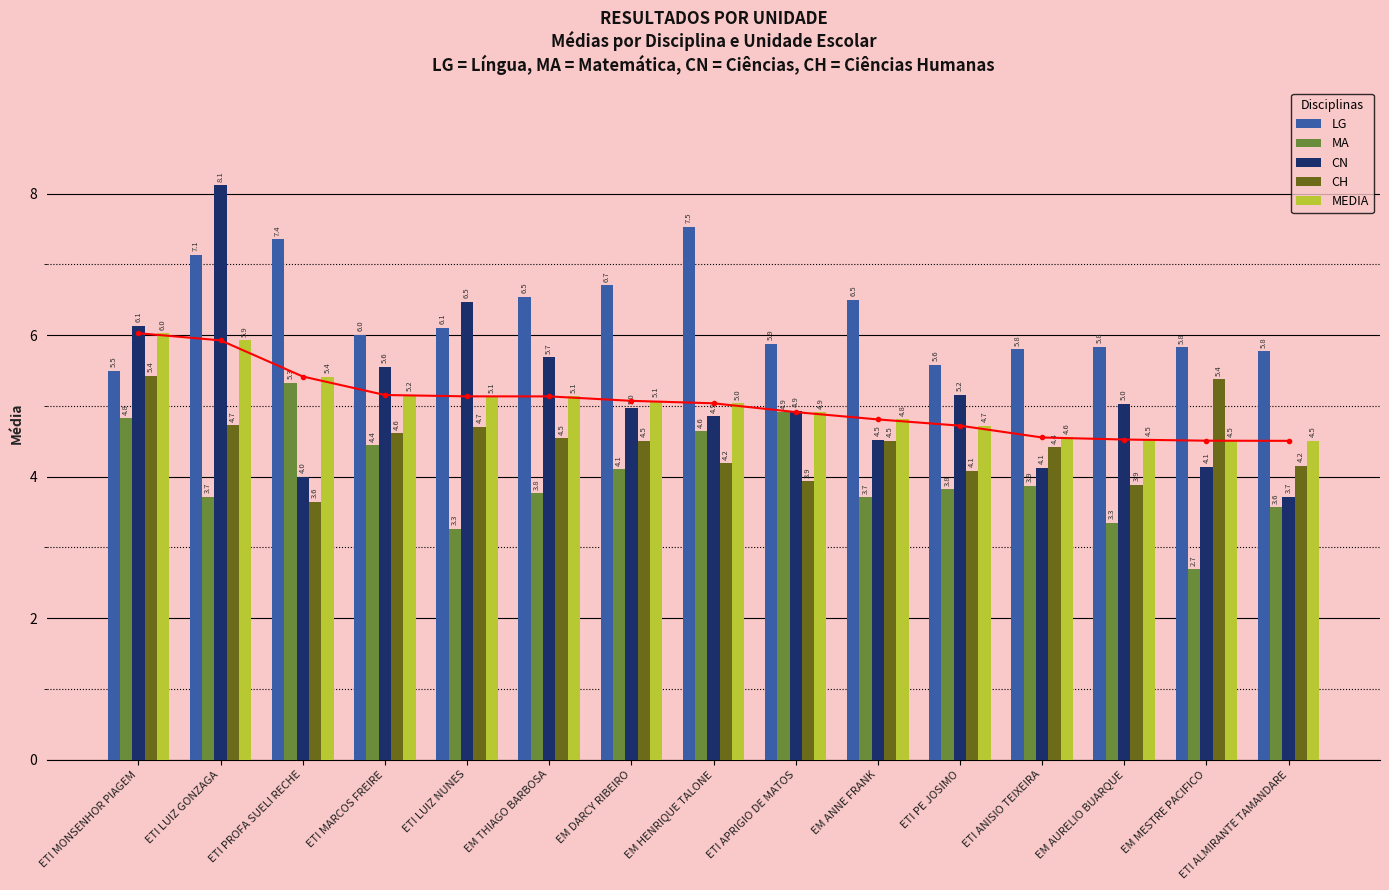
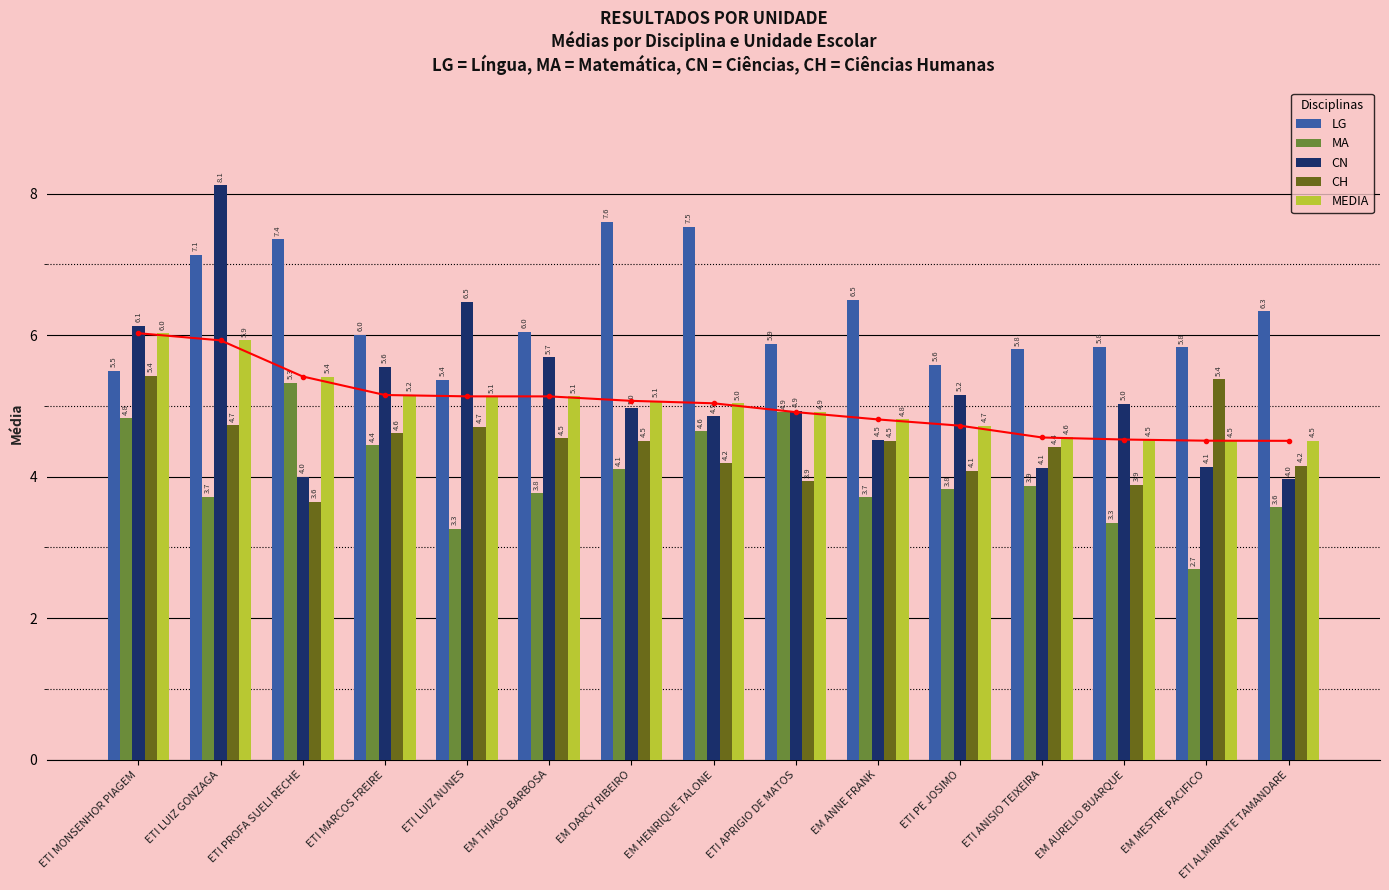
LG, ETI LUIZ NUNES: 6.1 -> 5.4
LG, EM THIAGO BARBOSA: 6.5 -> 6.0
LG, EM DARCY RIBEIRO: 6.7 -> 7.6
LG, ETI ALMIRANTE TAMANDARE: 5.8 -> 6.3
CN, ETI ALMIRANTE TAMANDARE: 3.7 -> 4.0
